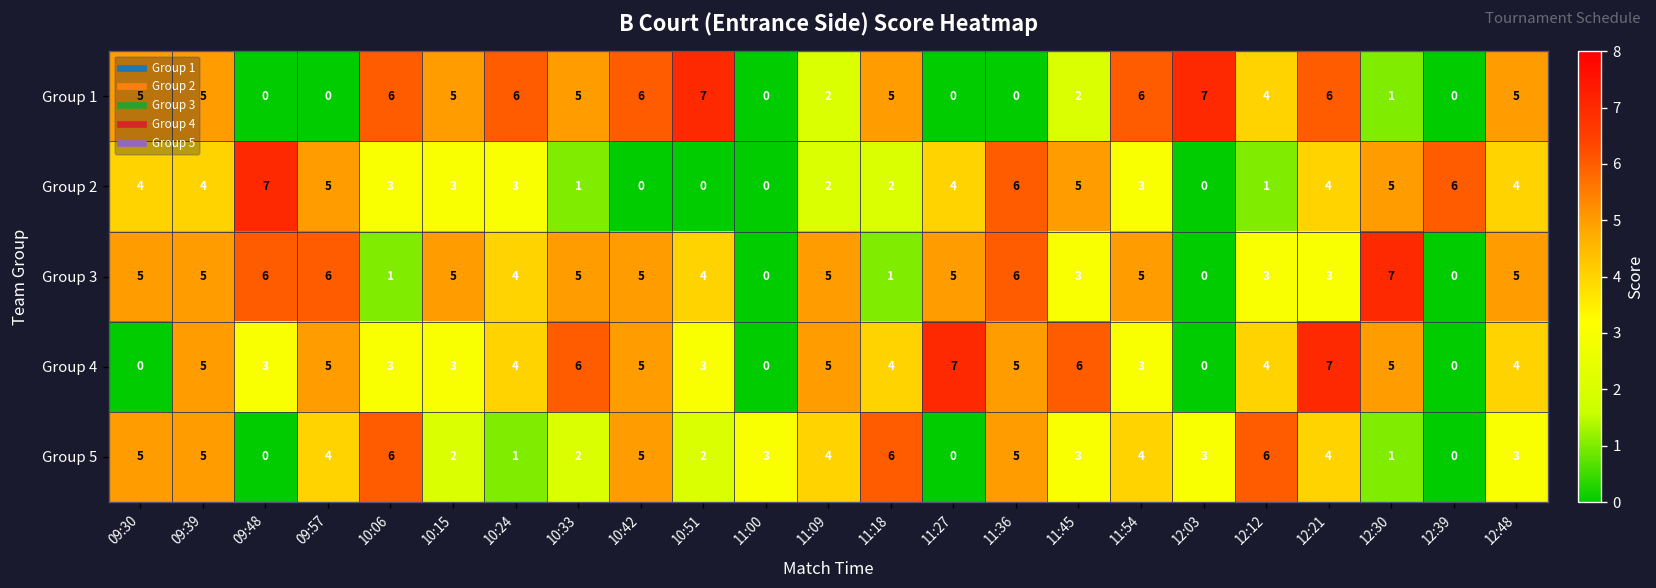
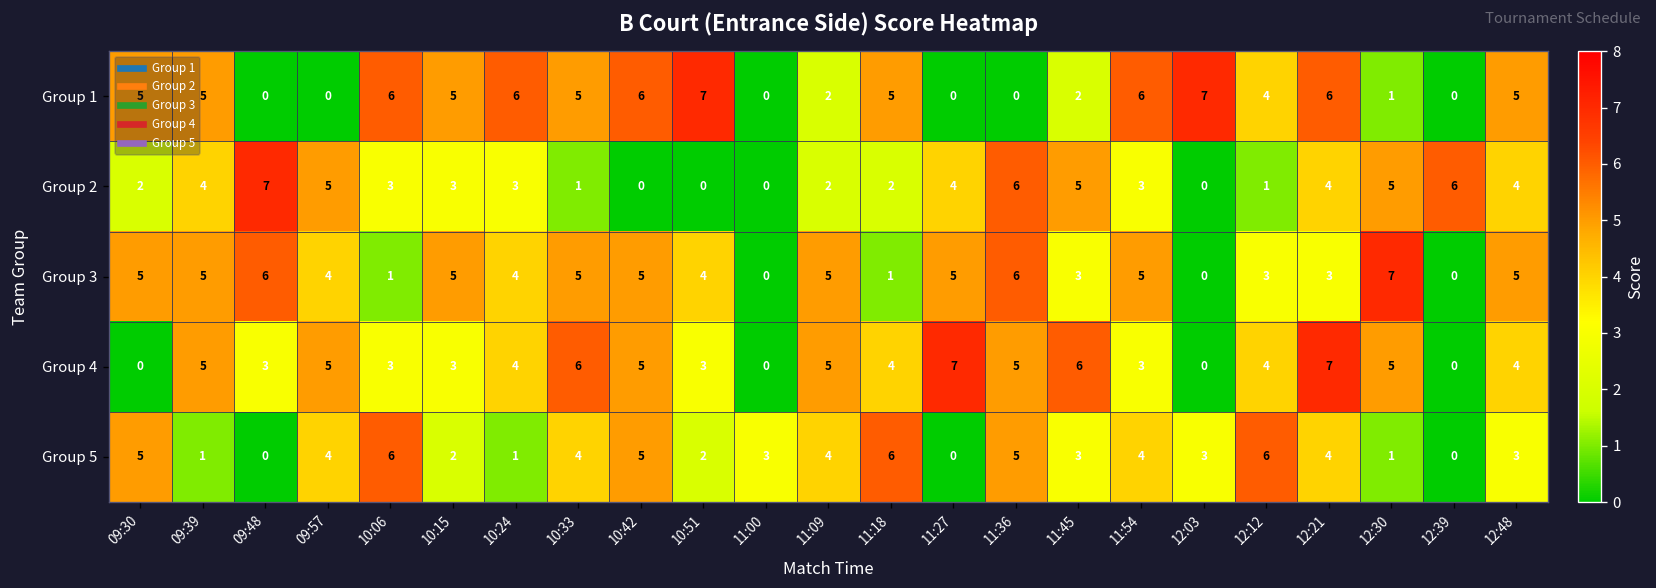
Group 2, 09:30: 4 -> 2
Group 3, 09:57: 6 -> 4
Group 5, 09:39: 5 -> 1
Group 5, 10:33: 2 -> 4
